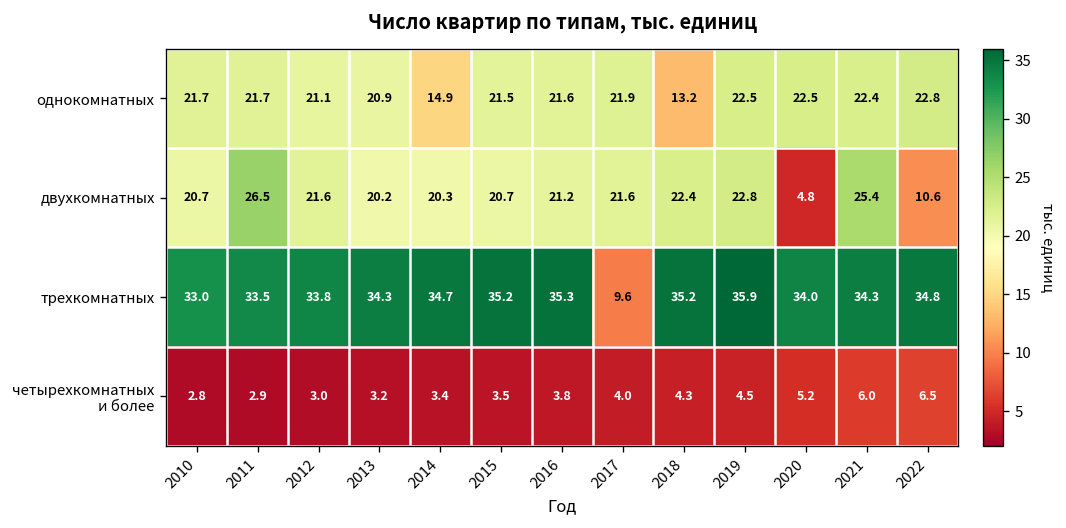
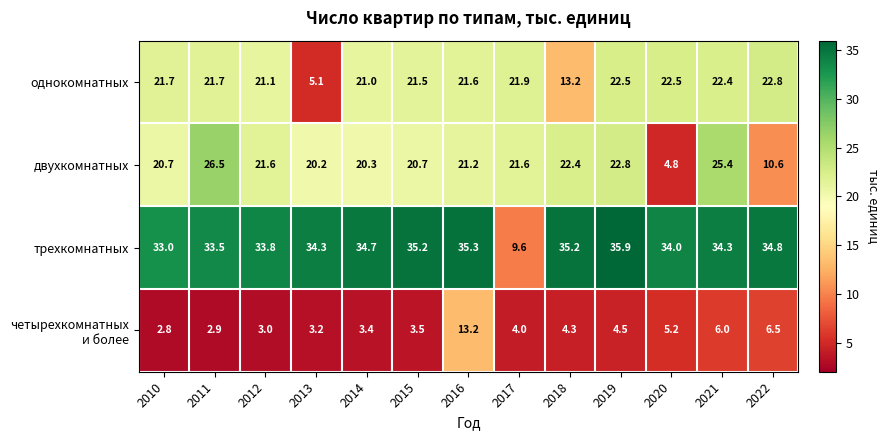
однокомнатных, 2013: 20.9 -> 5.1
однокомнатных, 2014: 14.9 -> 21.0
четырехкомнатных и более, 2016: 3.8 -> 13.2
